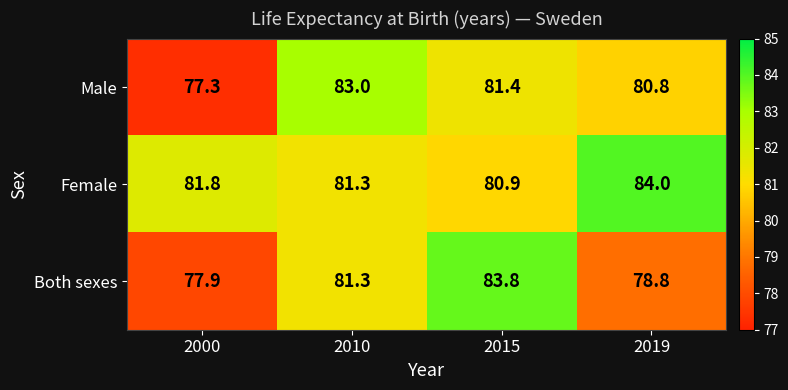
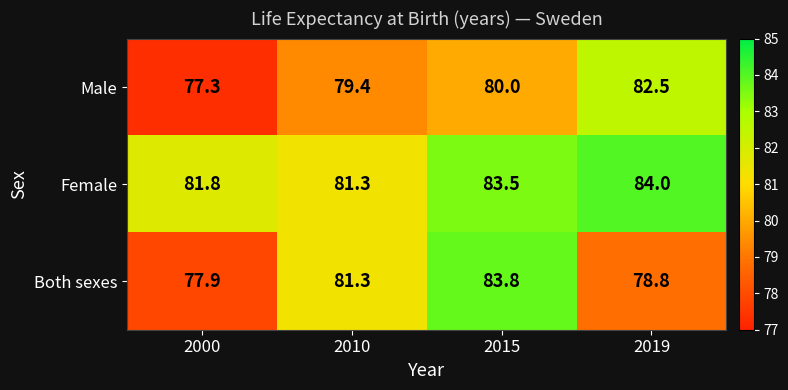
Male, 2010: 83.0 -> 79.4
Male, 2015: 81.4 -> 80.0
Male, 2019: 80.8 -> 82.5
Female, 2015: 80.9 -> 83.5
